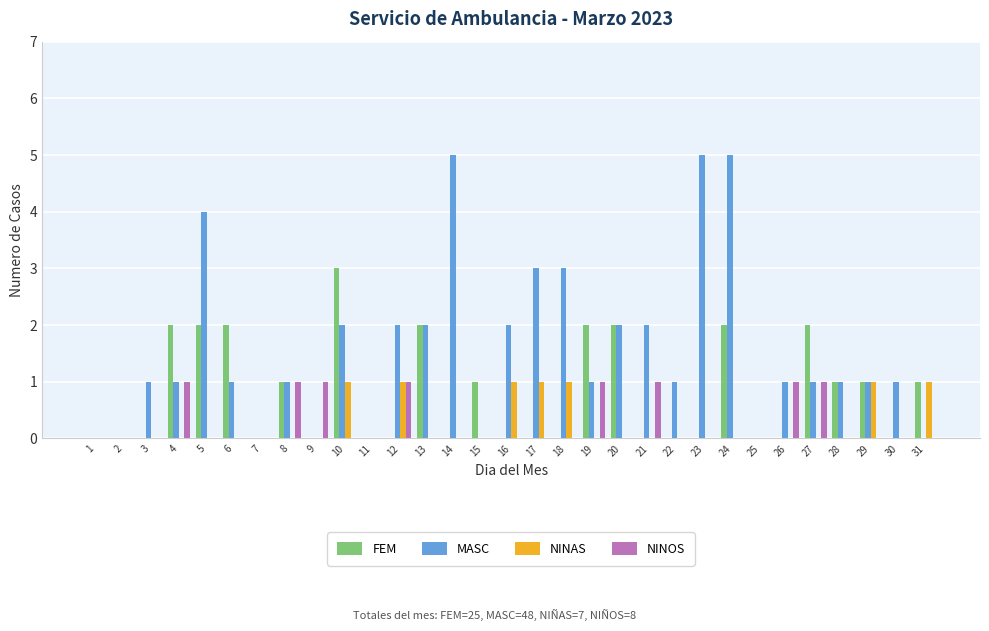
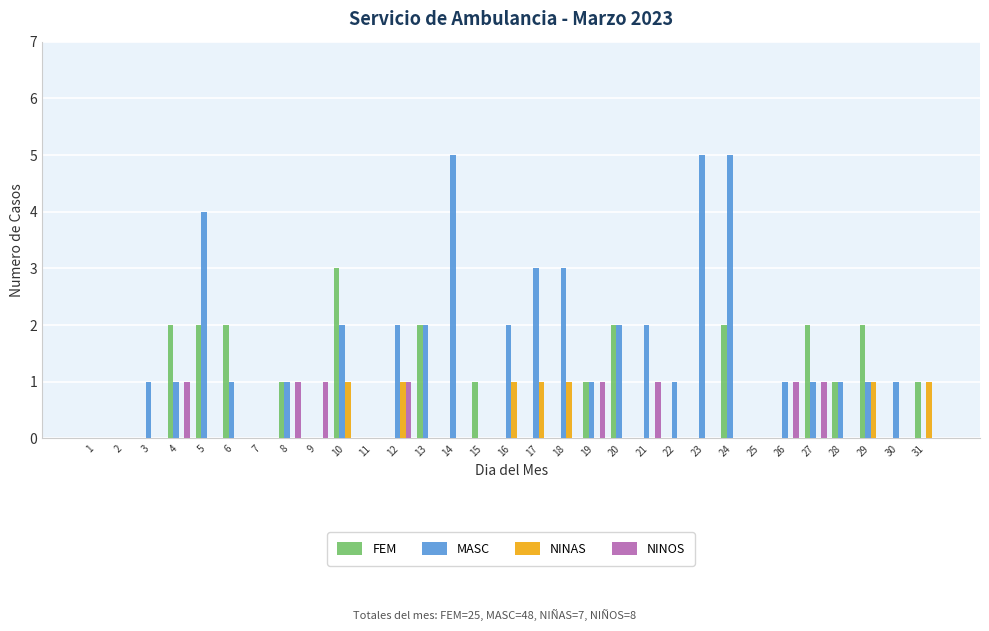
FEM, 19: 2 -> 1
FEM, 29: 1 -> 2
